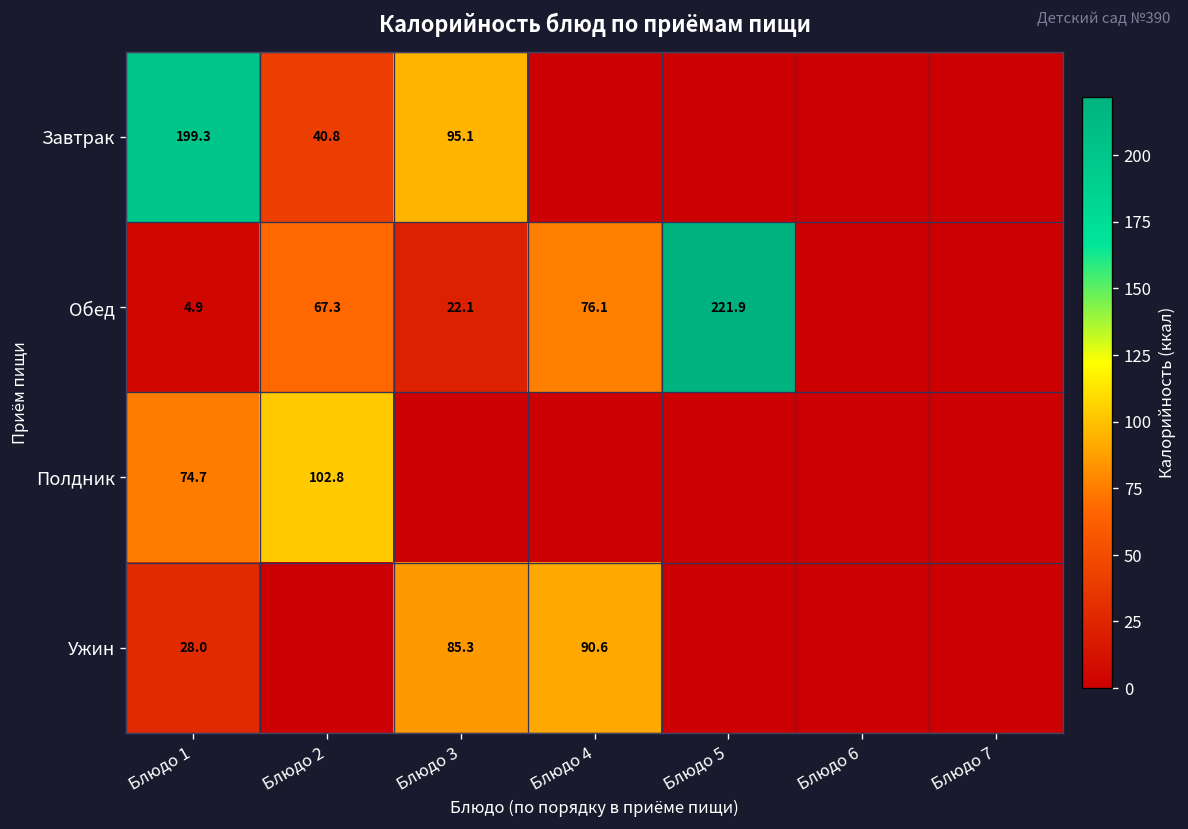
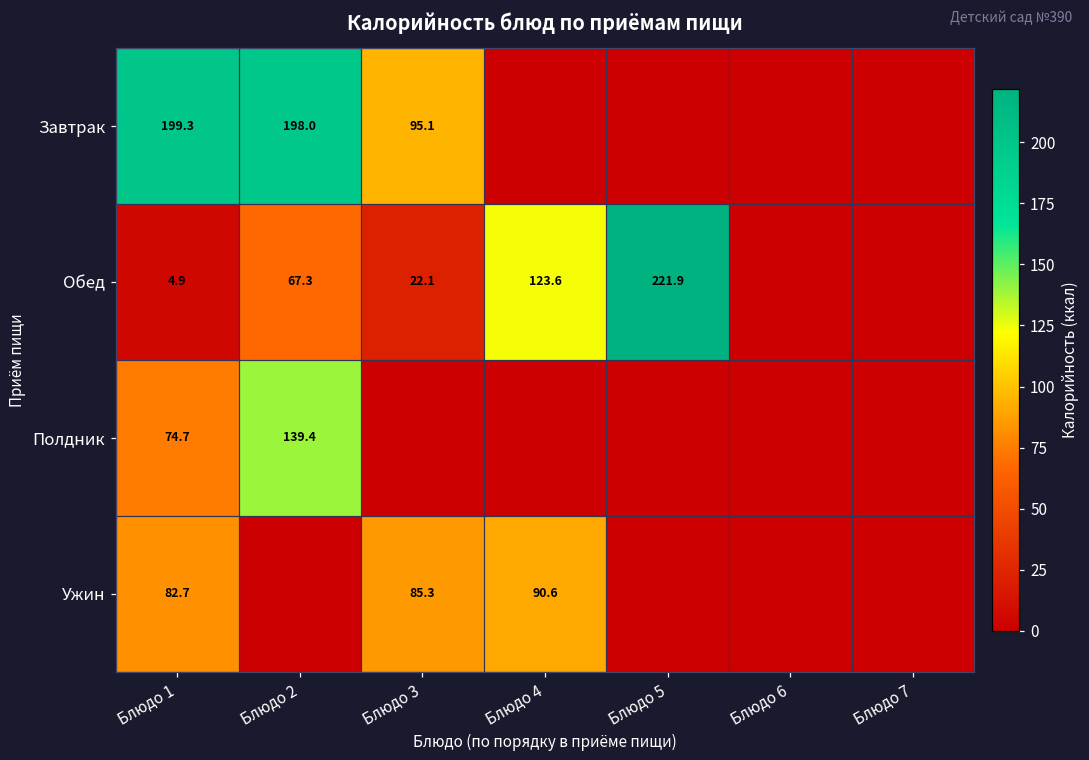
Завтрак, Блюдо 2: 40.8 -> 198.0
Обед, Блюдо 4: 76.1 -> 123.6
Полдник, Блюдо 2: 102.8 -> 139.4
Ужин, Блюдо 1: 28.0 -> 82.7
